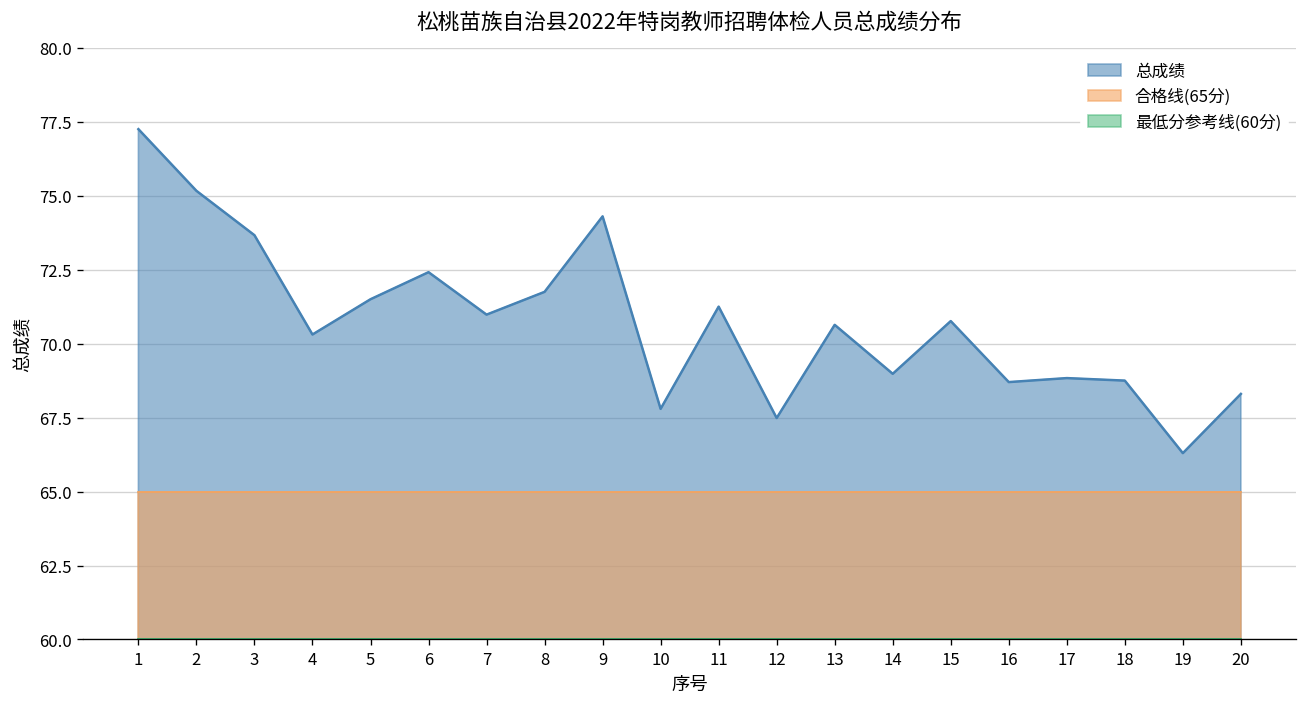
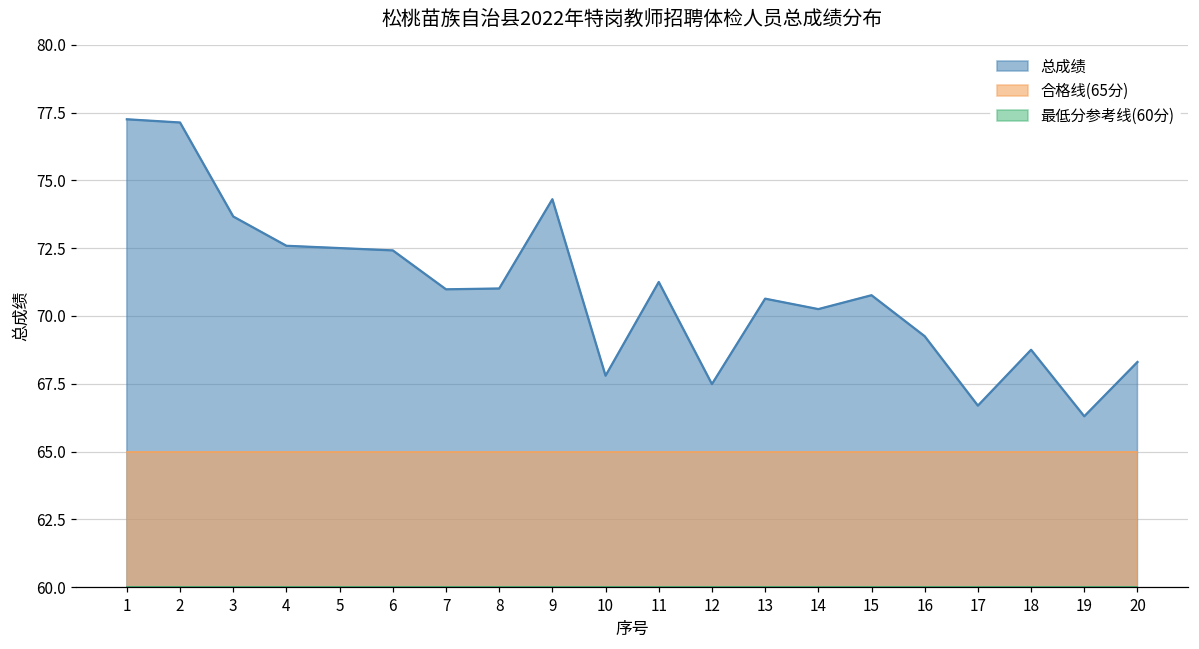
总成绩, 2: 75.2 -> 77.1
总成绩, 4: 70.3 -> 72.6
总成绩, 5: 71.5 -> 72.5
总成绩, 8: 71.8 -> 71.0
总成绩, 14: 69.0 -> 70.3
总成绩, 16: 68.7 -> 69.3
总成绩, 17: 68.8 -> 66.7
